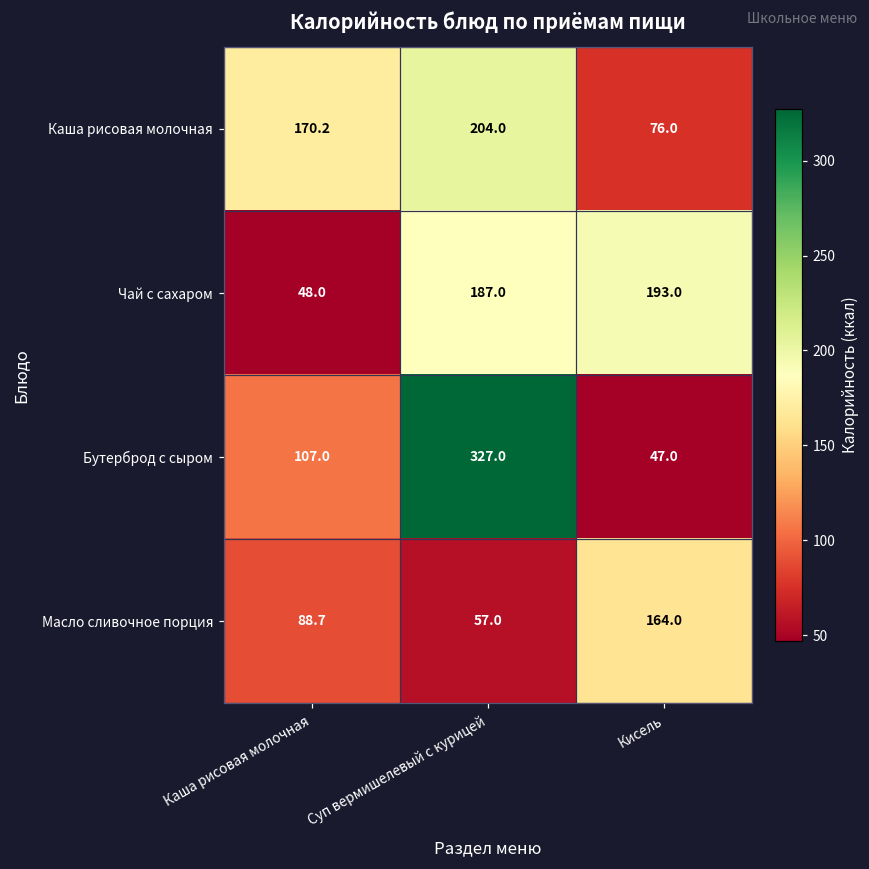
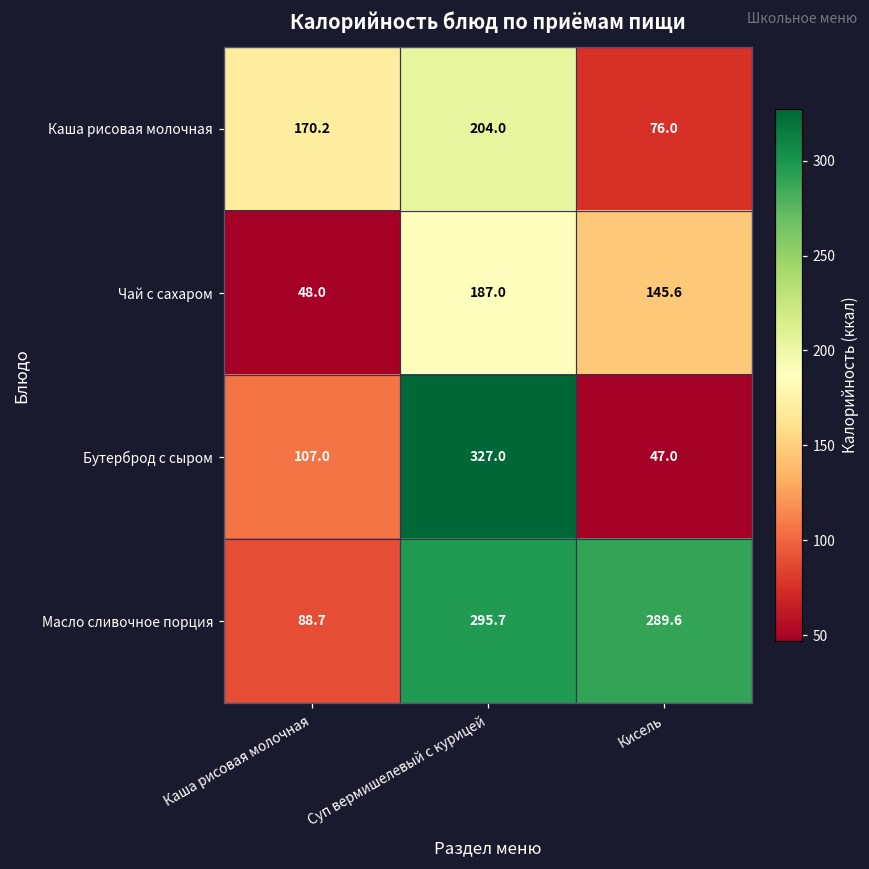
Чай с сахаром, Кисель: 193.0 -> 145.6
Масло сливочное порция, Суп вермишелевый с курицей: 57.0 -> 295.7
Масло сливочное порция, Кисель: 164.0 -> 289.6
